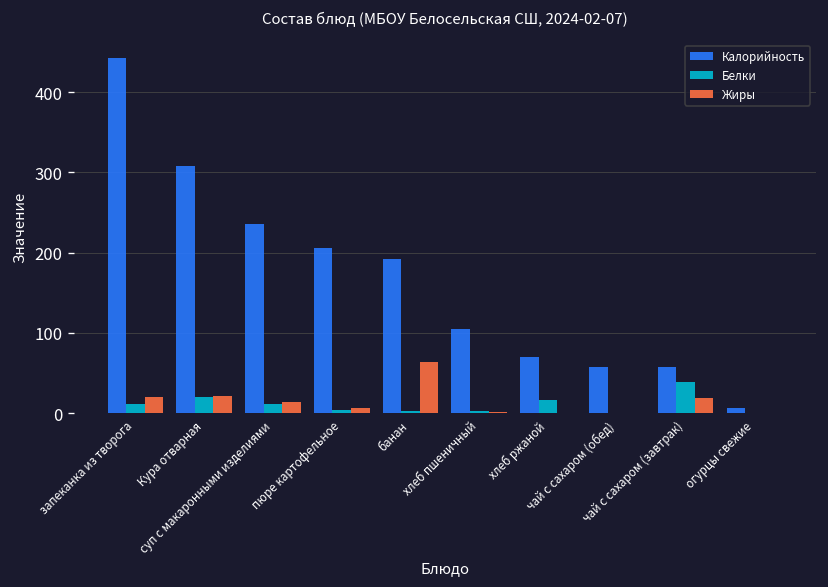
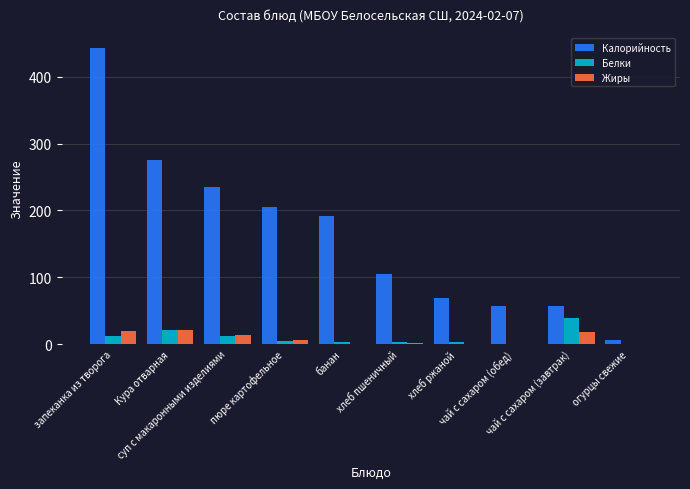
Калорийность, Кура отварная: 310 -> 280
Жиры, банан: 60 -> 0
Белки, хлеб ржаной: 20 -> 0
